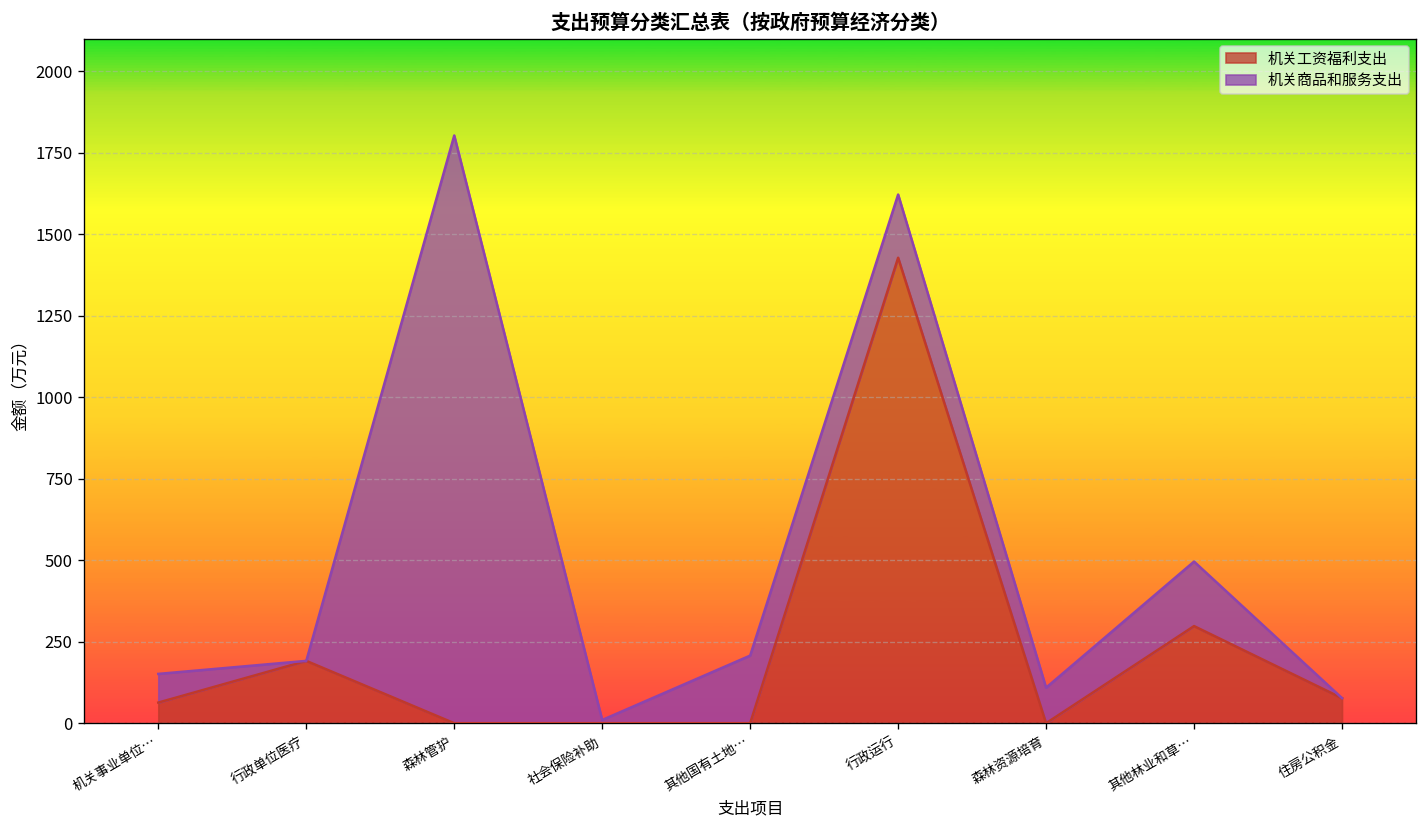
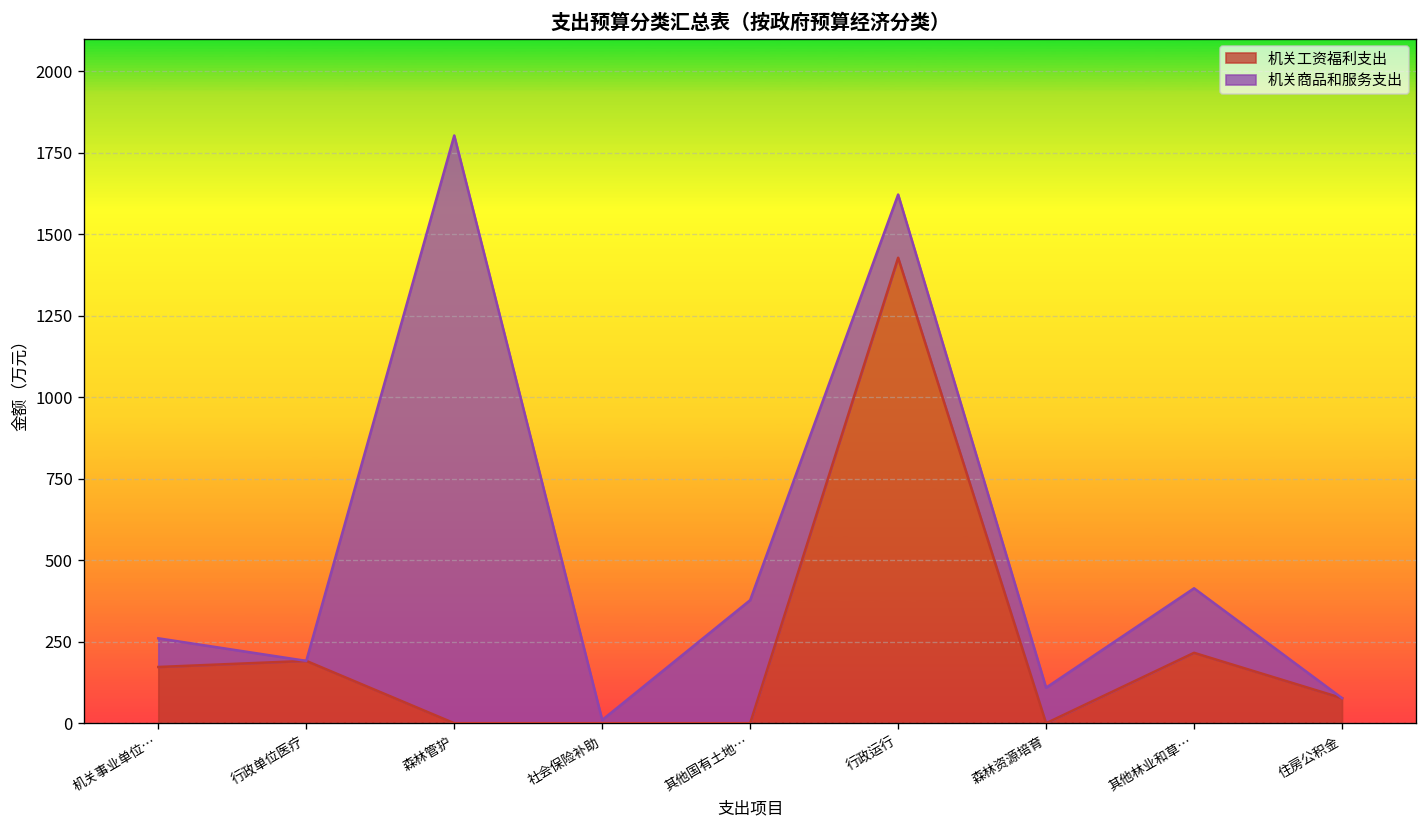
机关工资福利支出, 机关事业单位…: 60 -> 170
机关商品和服务支出, 其他国有土地…: 210 -> 380
机关工资福利支出, 其他林业和草…: 300 -> 220
